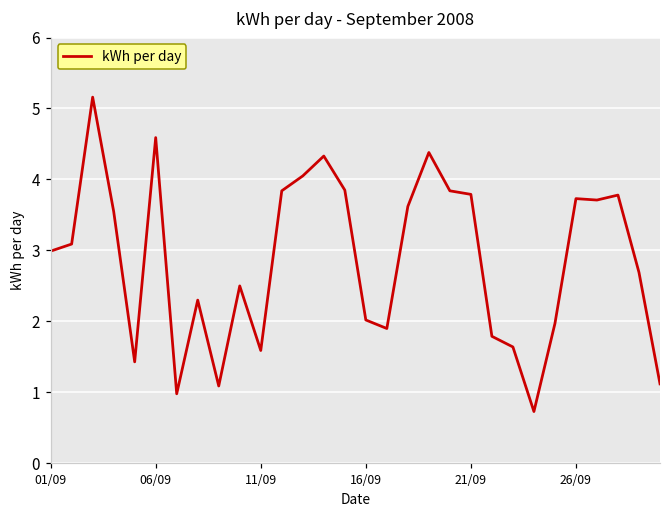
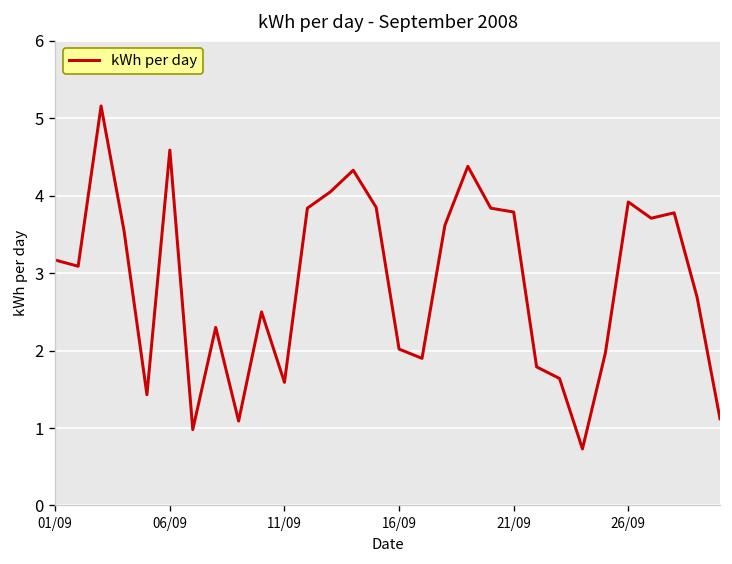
01/09: 3.0 -> 3.2
26/09: 3.7 -> 3.9
